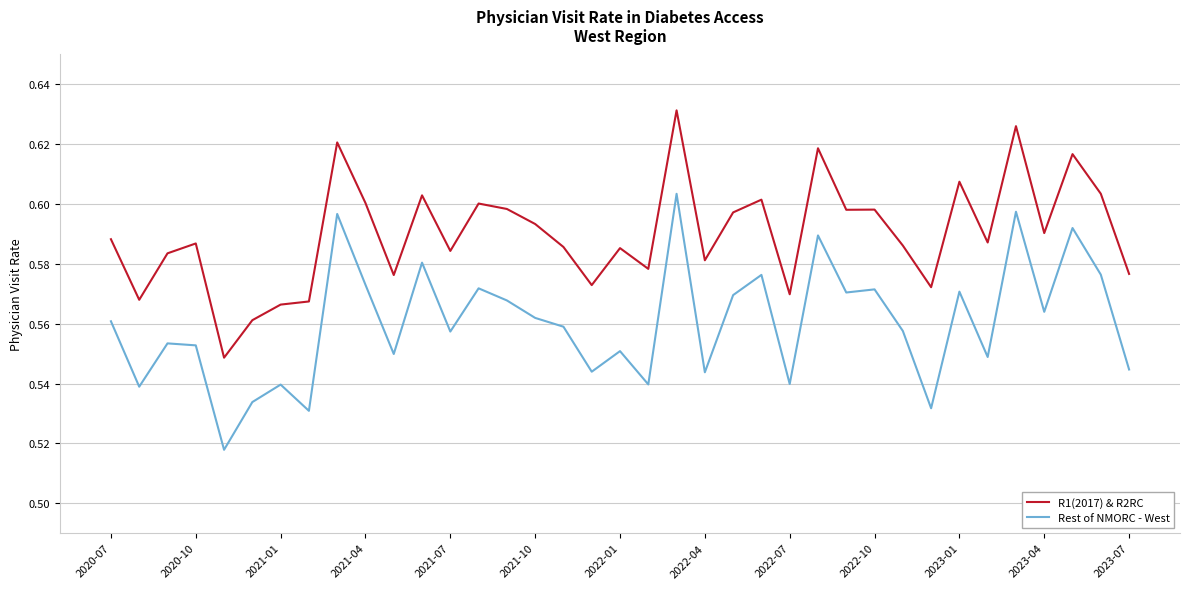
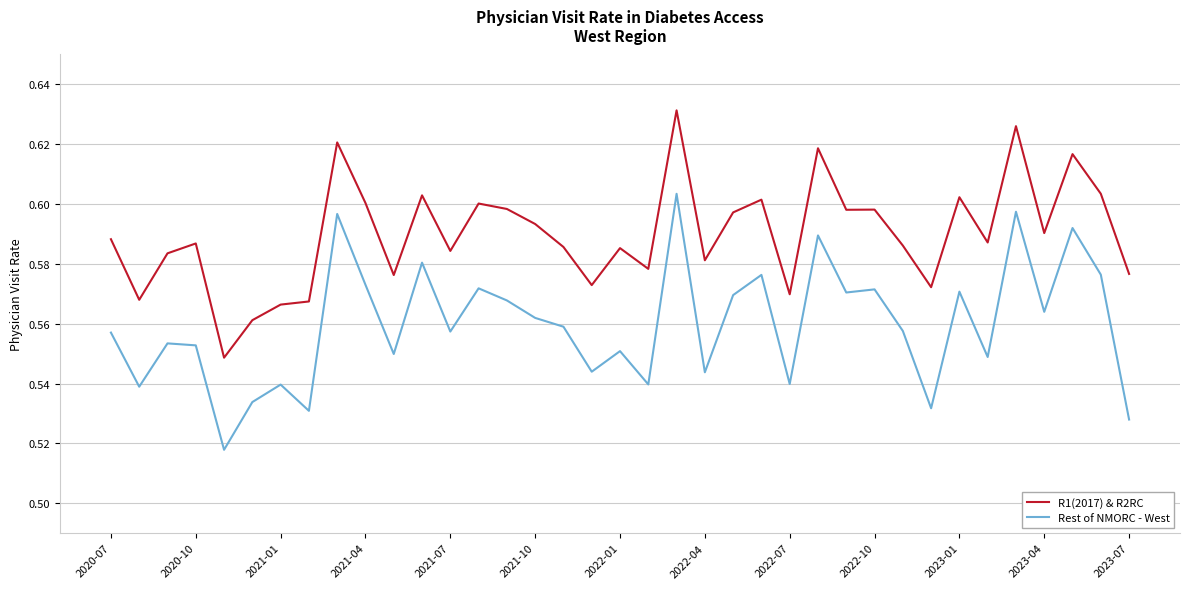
Rest of NMORC - West, 2020-07: 0.561 -> 0.557
R1(2017) & R2RC, 2023-01: 0.607 -> 0.602
Rest of NMORC - West, 2023-07: 0.545 -> 0.528
